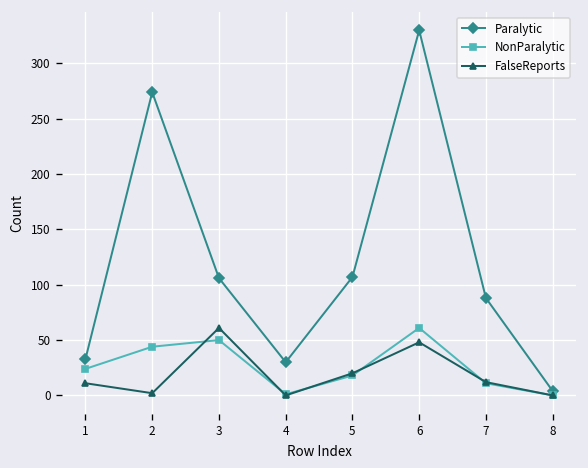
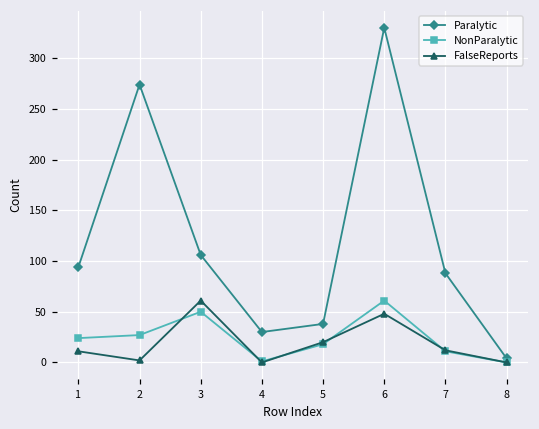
Paralytic, 1: 30 -> 90
NonParalytic, 2: 40 -> 30
Paralytic, 5: 110 -> 40
